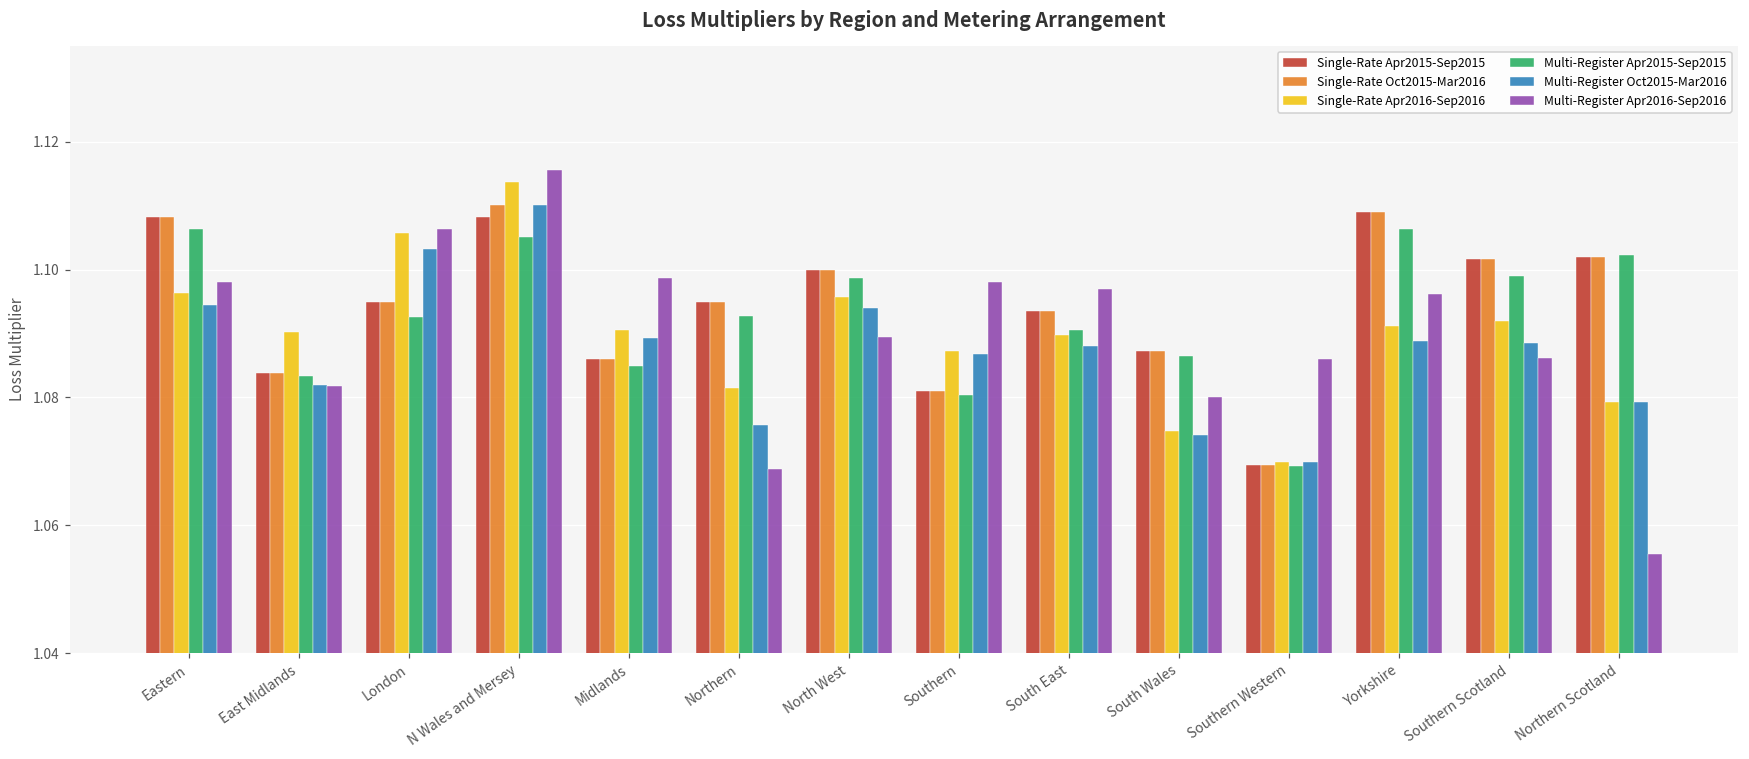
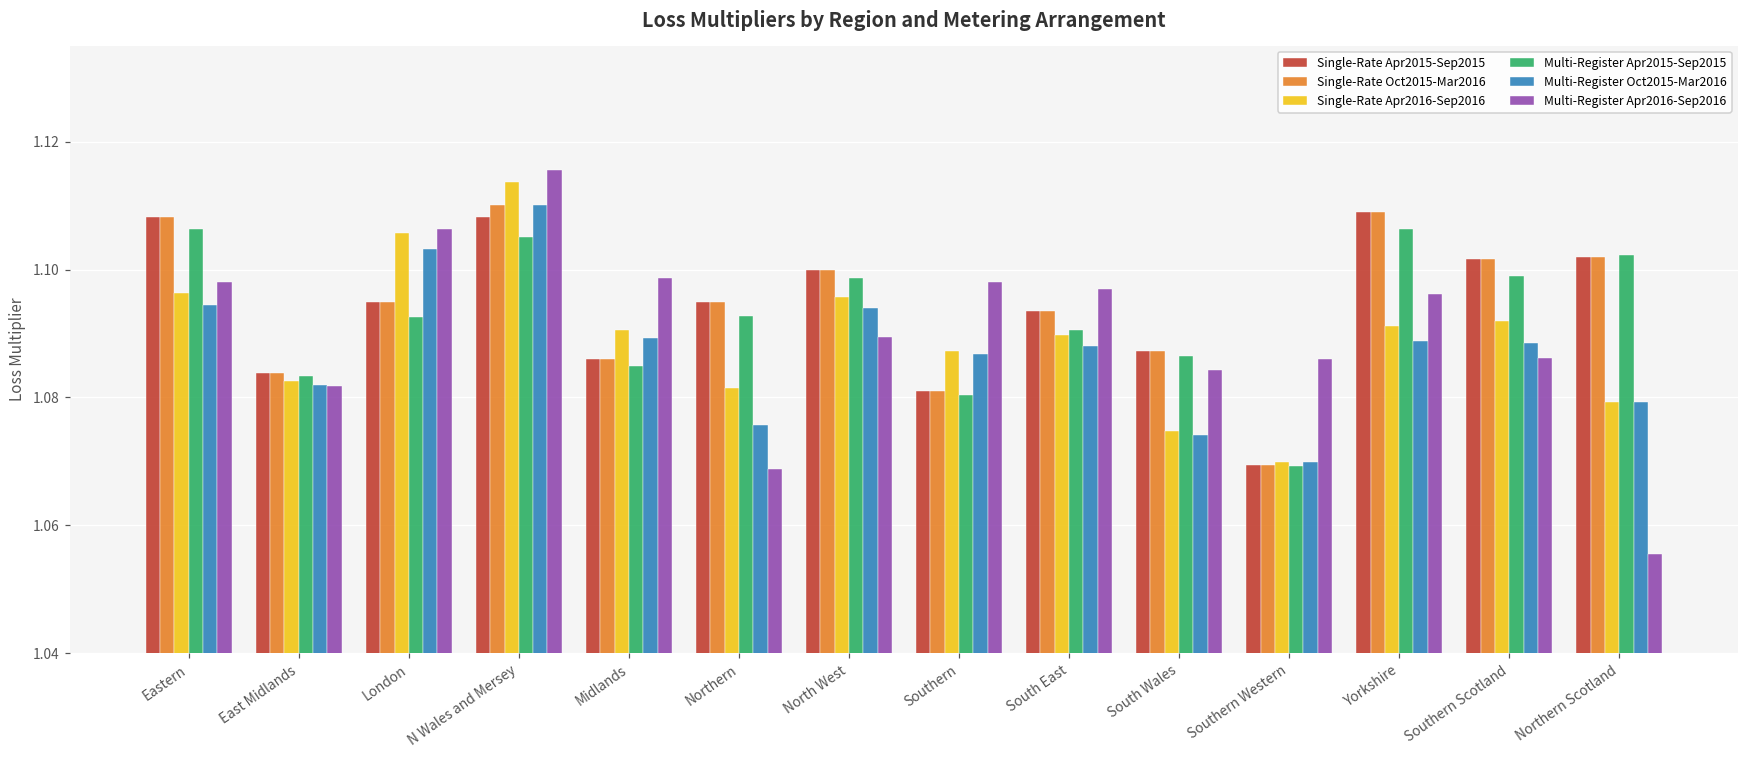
Single-Rate Apr2016-Sep2016, East Midlands: 1.090 -> 1.083
Multi-Register Apr2016-Sep2016, South Wales: 1.080 -> 1.084
